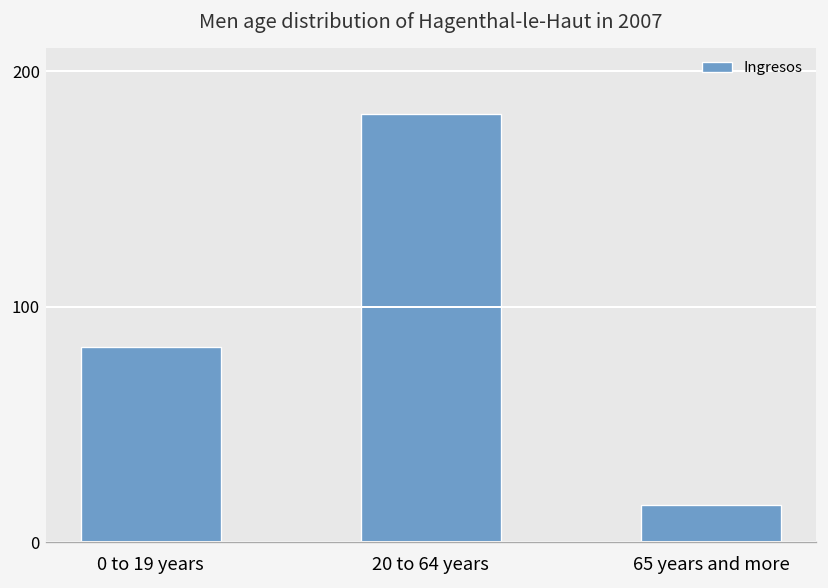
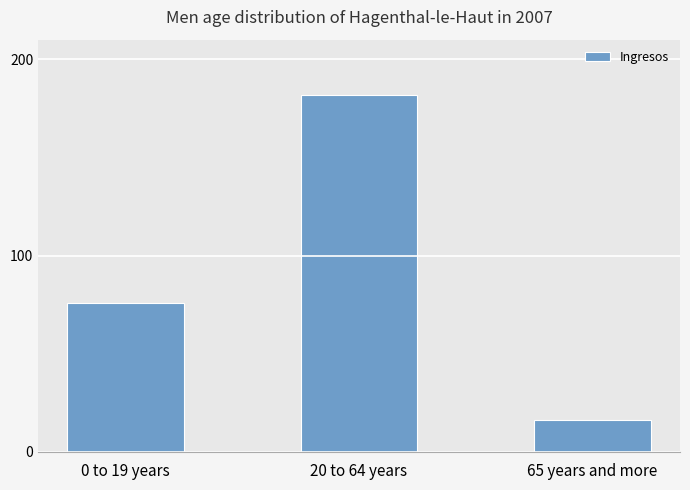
0 to 19 years: 83 -> 76
